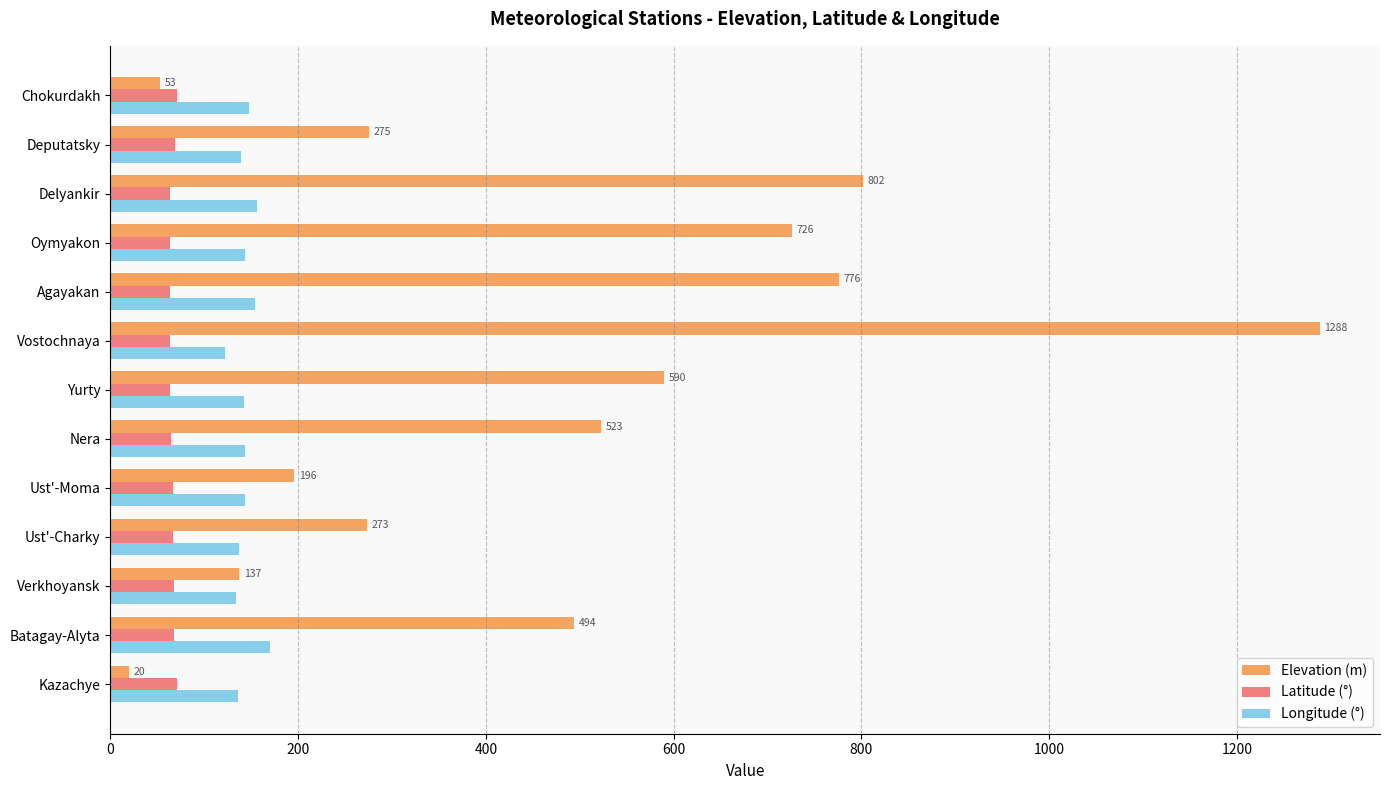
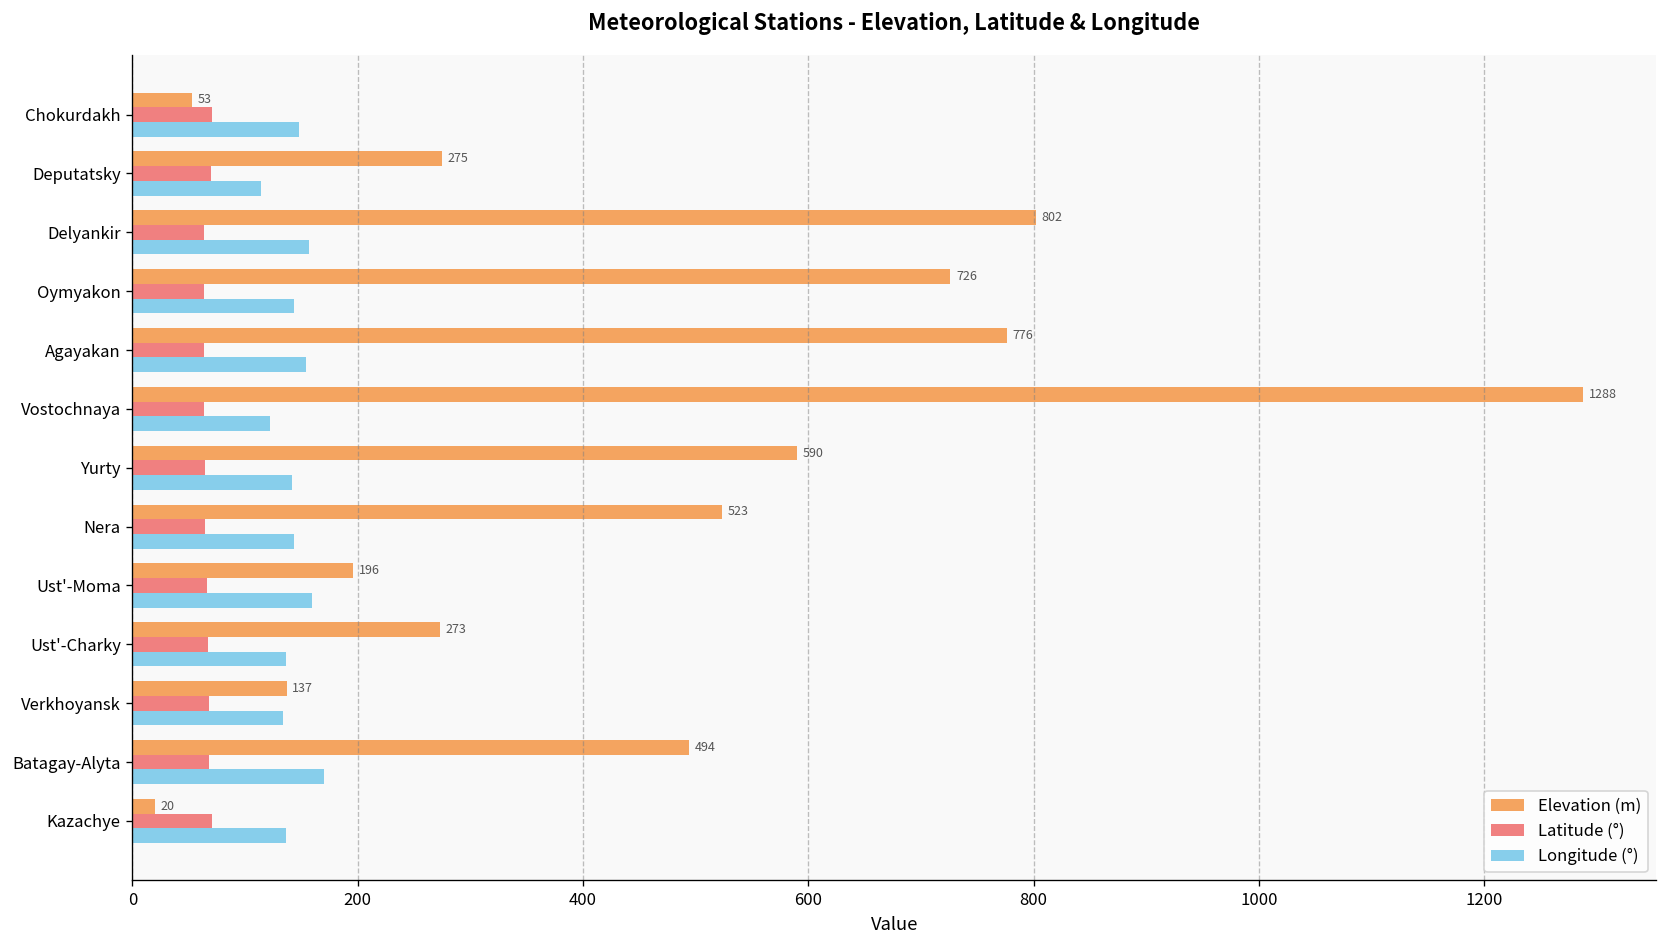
Longitude (°), Deputatsky: 140 -> 110
Longitude (°), Ust'-Moma: 140 -> 160
